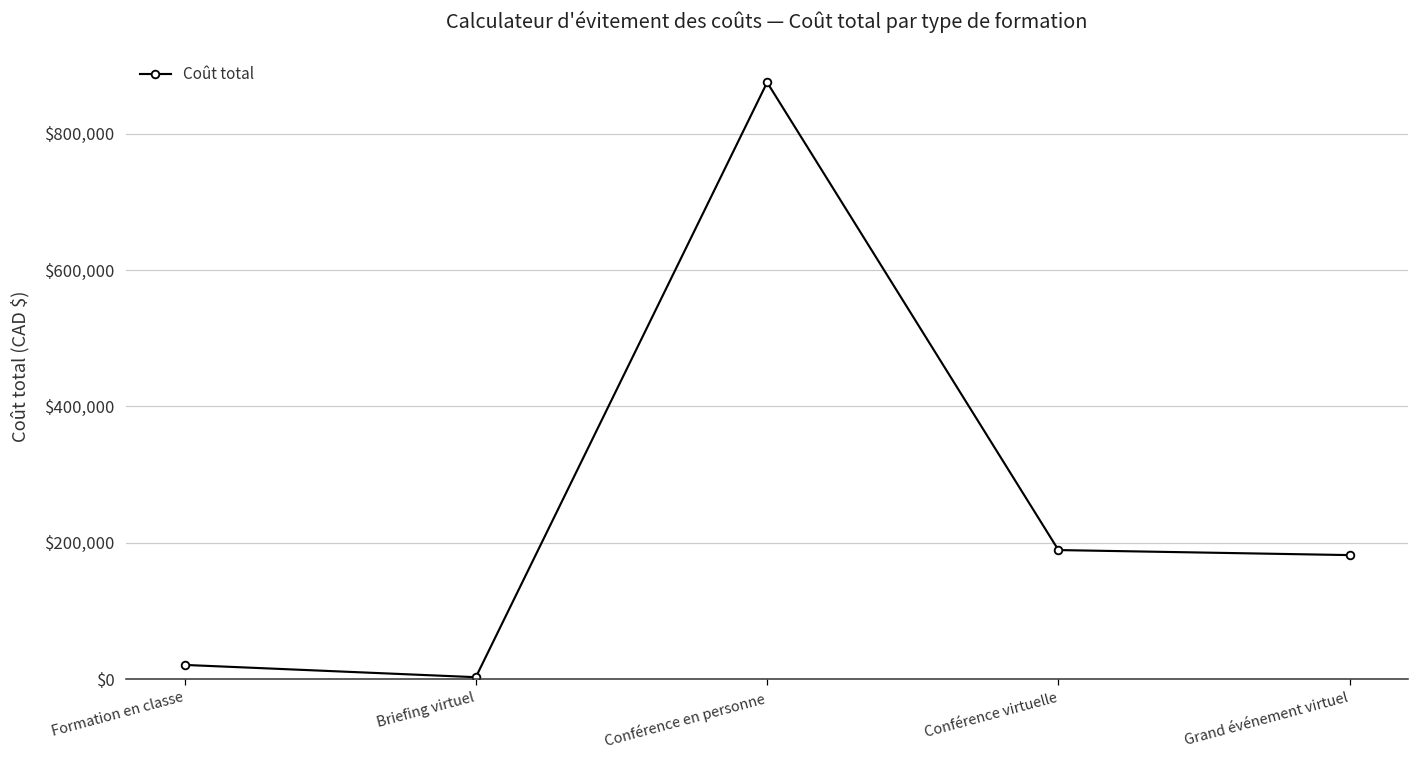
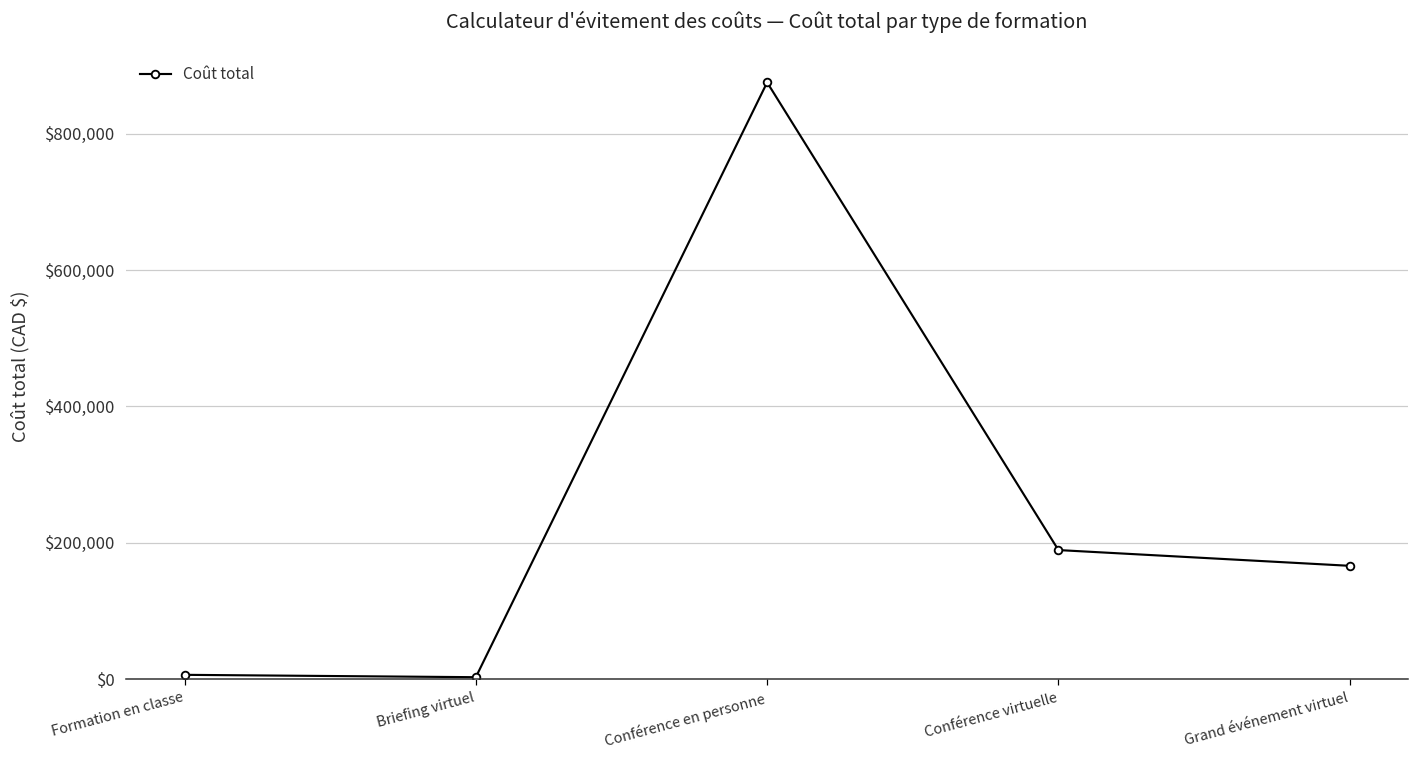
Formation en classe: $20,000 -> $10,000
Grand événement virtuel: $180,000 -> $170,000
